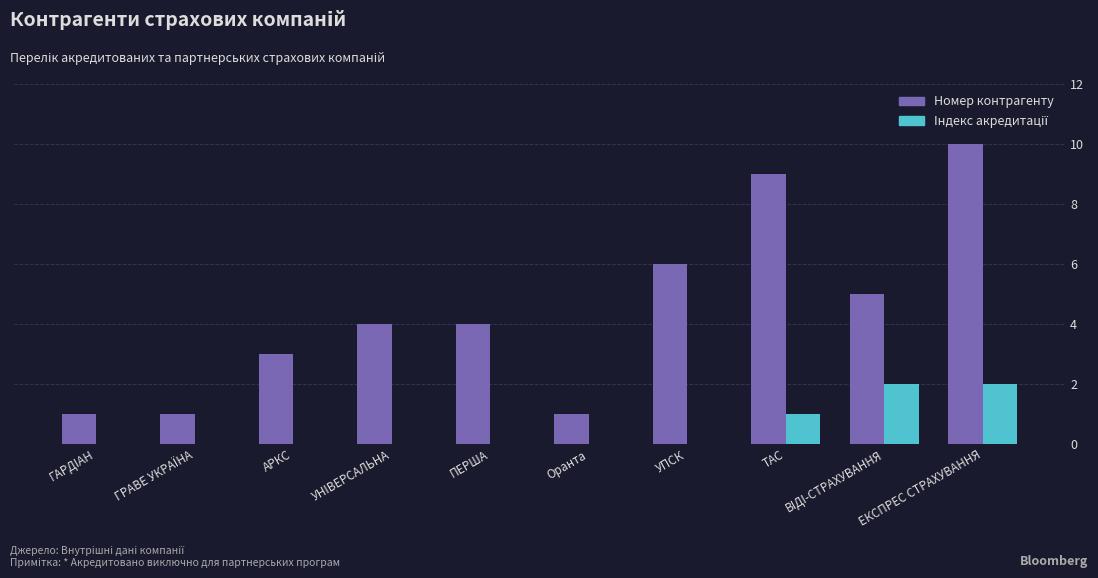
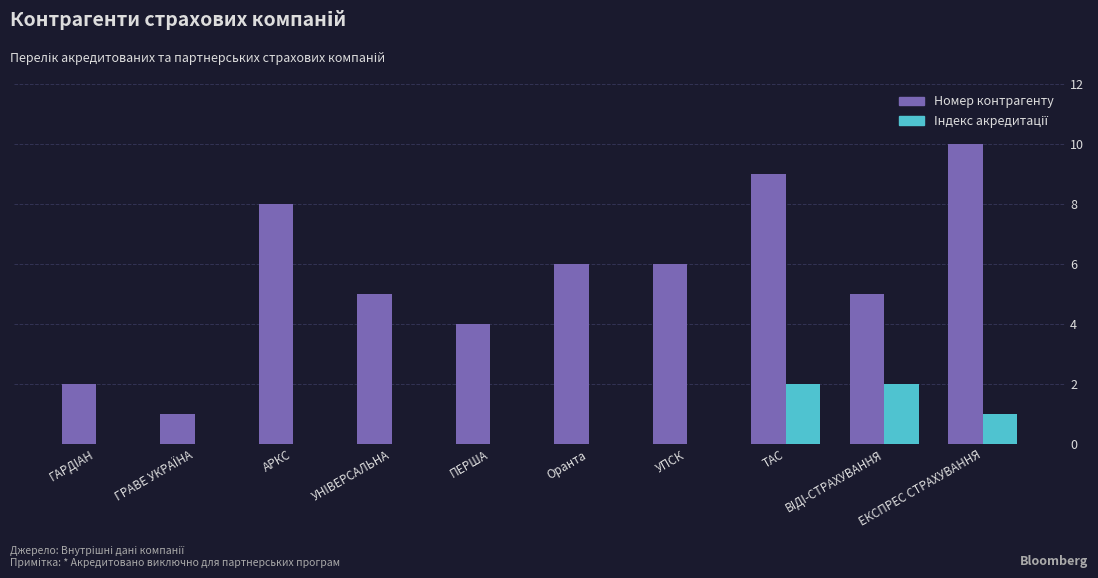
Номер контрагенту, ГАРДІАН: 1 -> 2
Номер контрагенту, АРКС: 3 -> 8
Номер контрагенту, УНІВЕРСАЛЬНА: 4 -> 5
Номер контрагенту, Оранта: 1 -> 6
Індекс акредитації, ТАС: 1 -> 2
Індекс акредитації, ЕКСПРЕС СТРАХУВАННЯ: 2 -> 1
